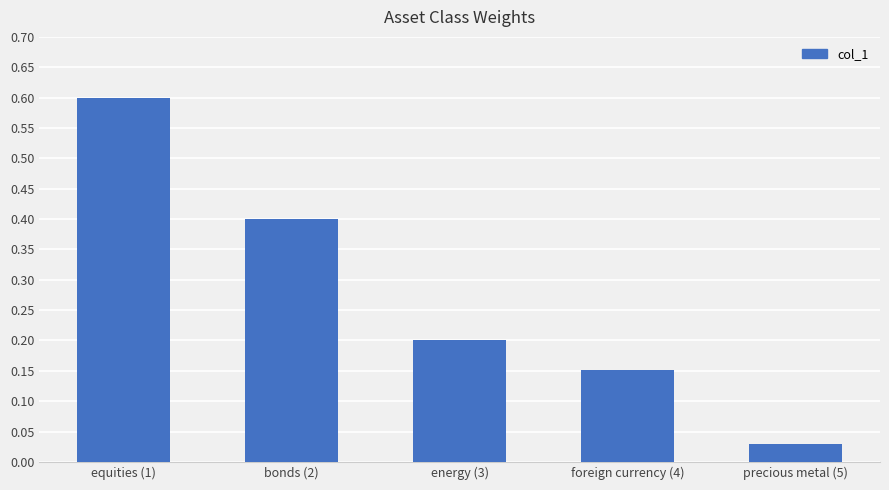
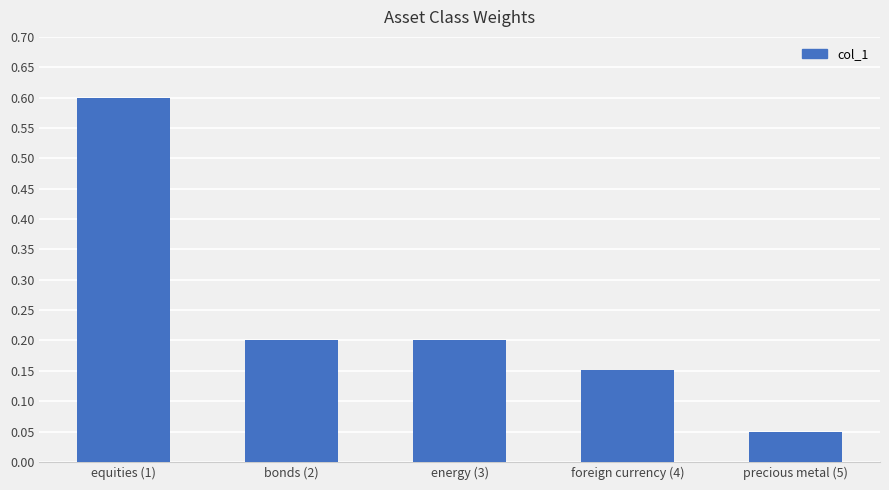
bonds (2): 0.4 -> 0.2
precious metal (5): 0.03 -> 0.05
